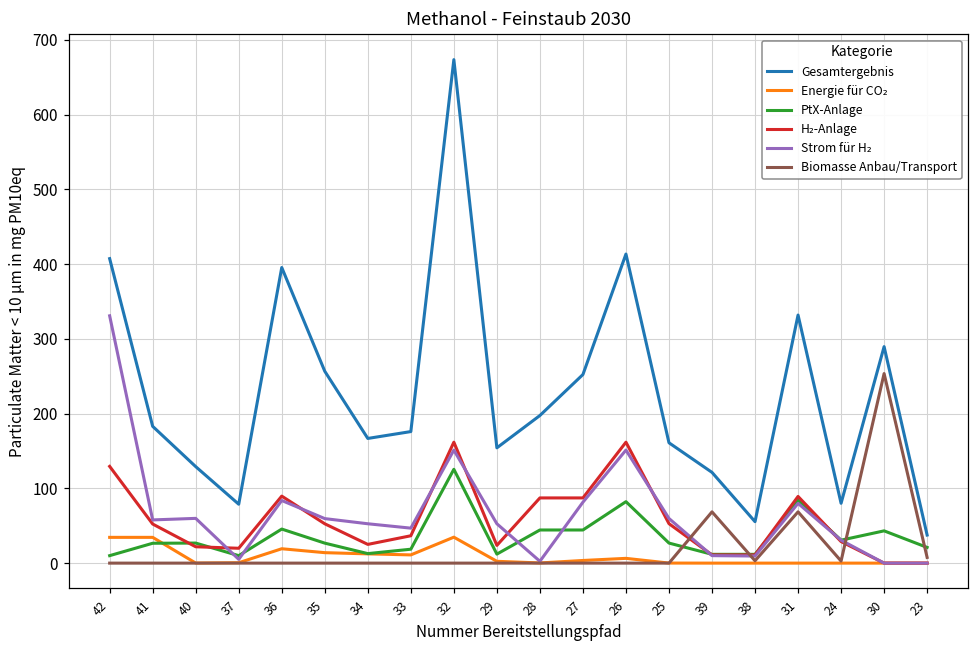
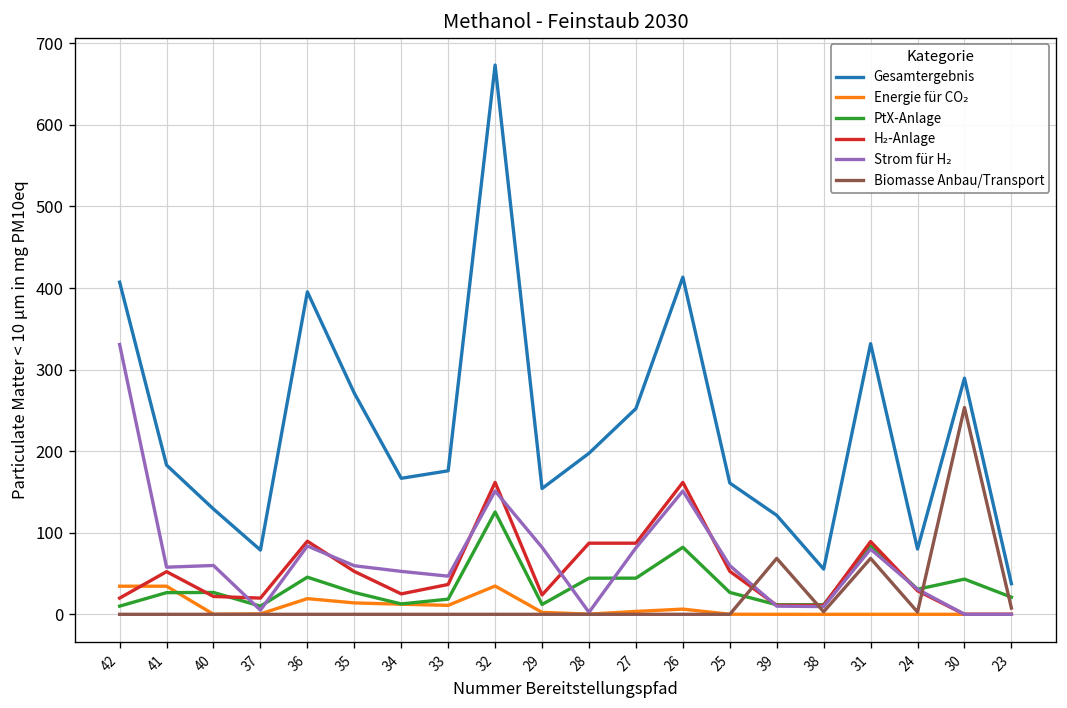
H₂-Anlage, 42: 130 -> 20
Gesamtergebnis, 35: 260 -> 270
Strom für H₂, 29: 50 -> 80
